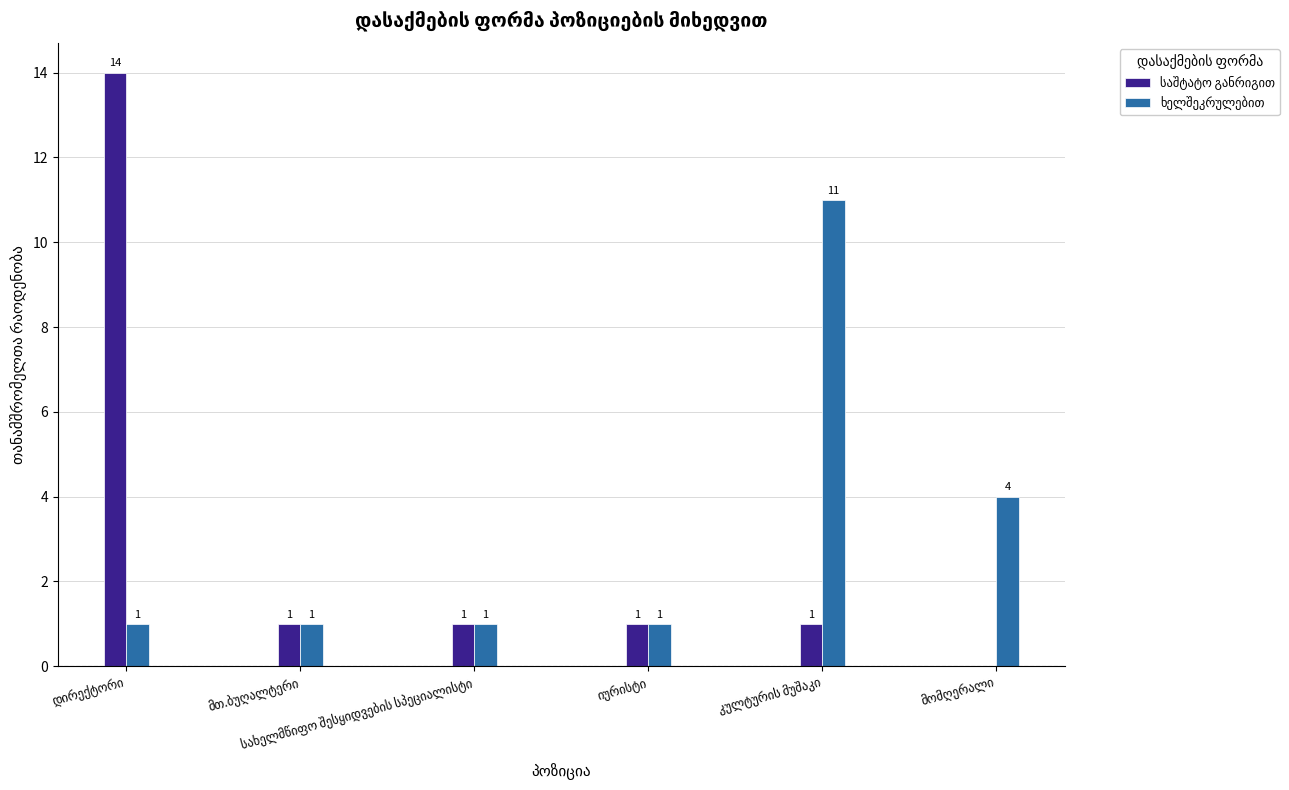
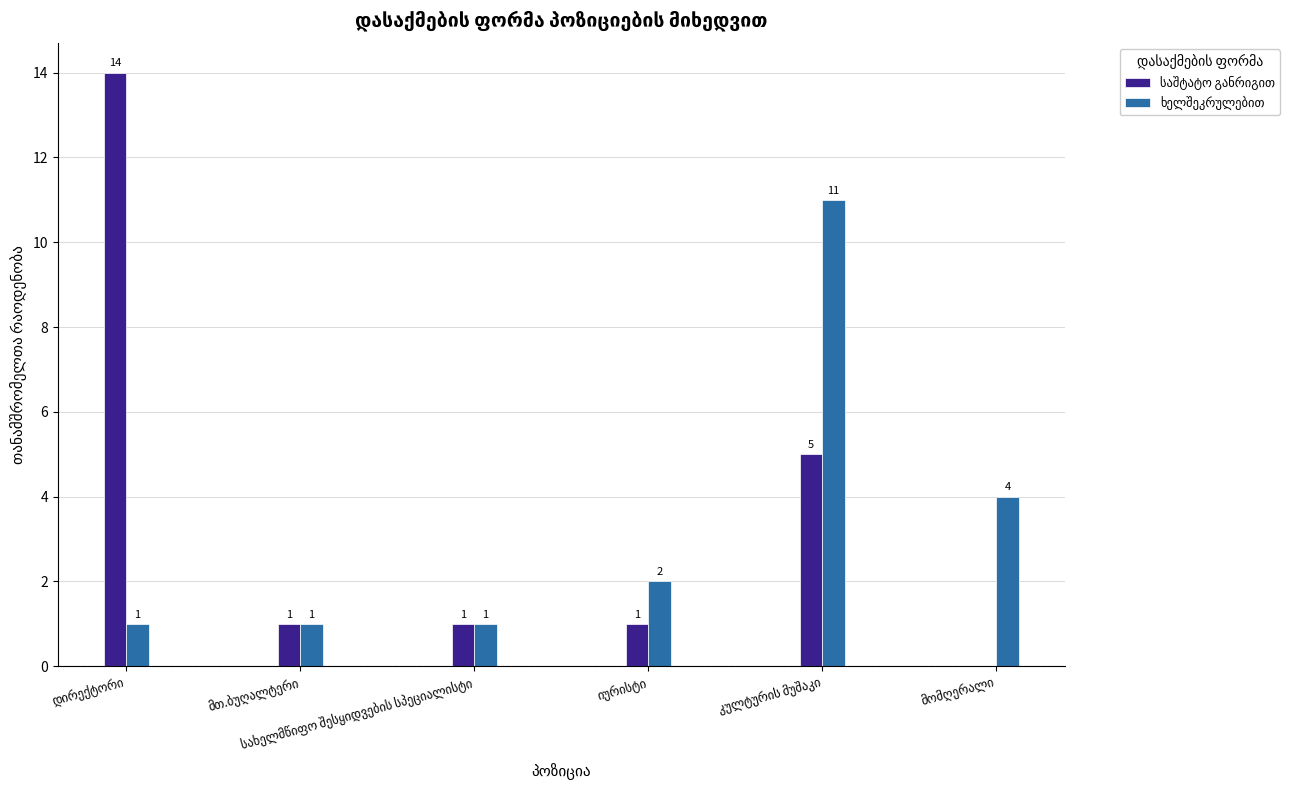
ხელშეკრულებით, იურისტი: 1 -> 2
საშტატო განრიგით, კულტურის მუშაკი: 1 -> 5
